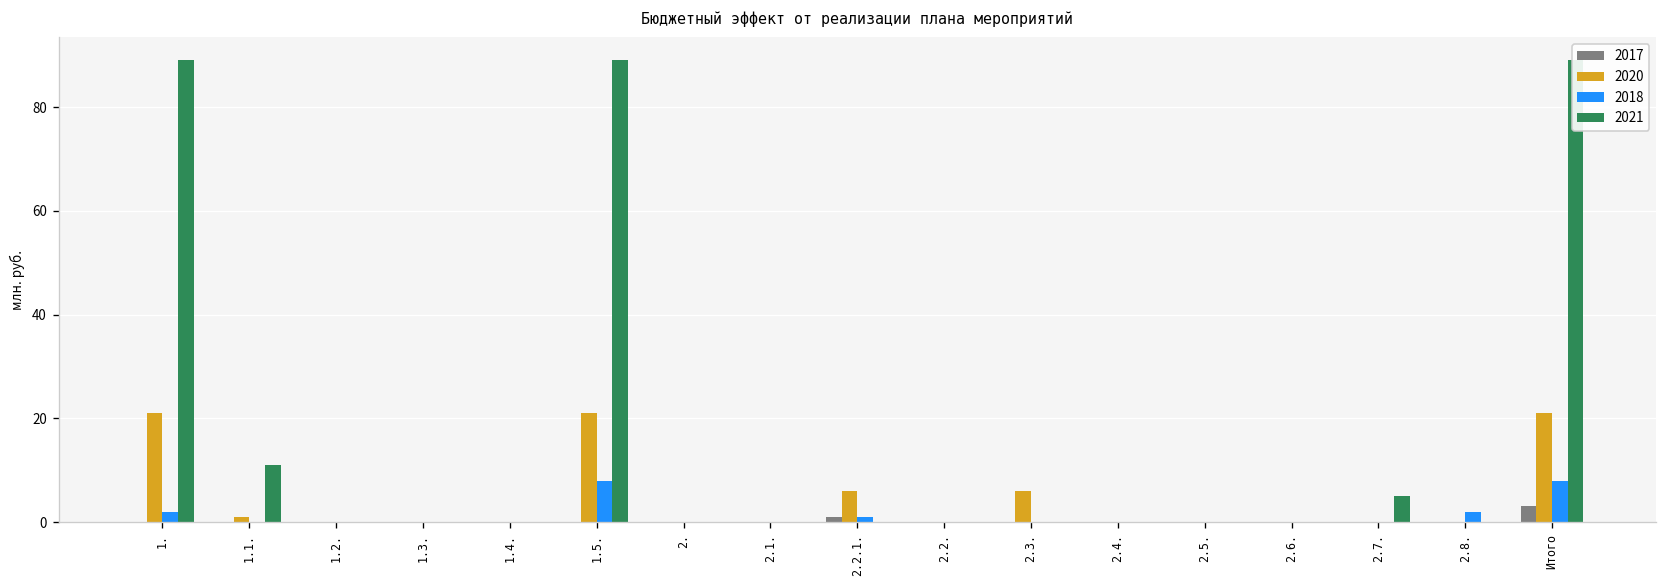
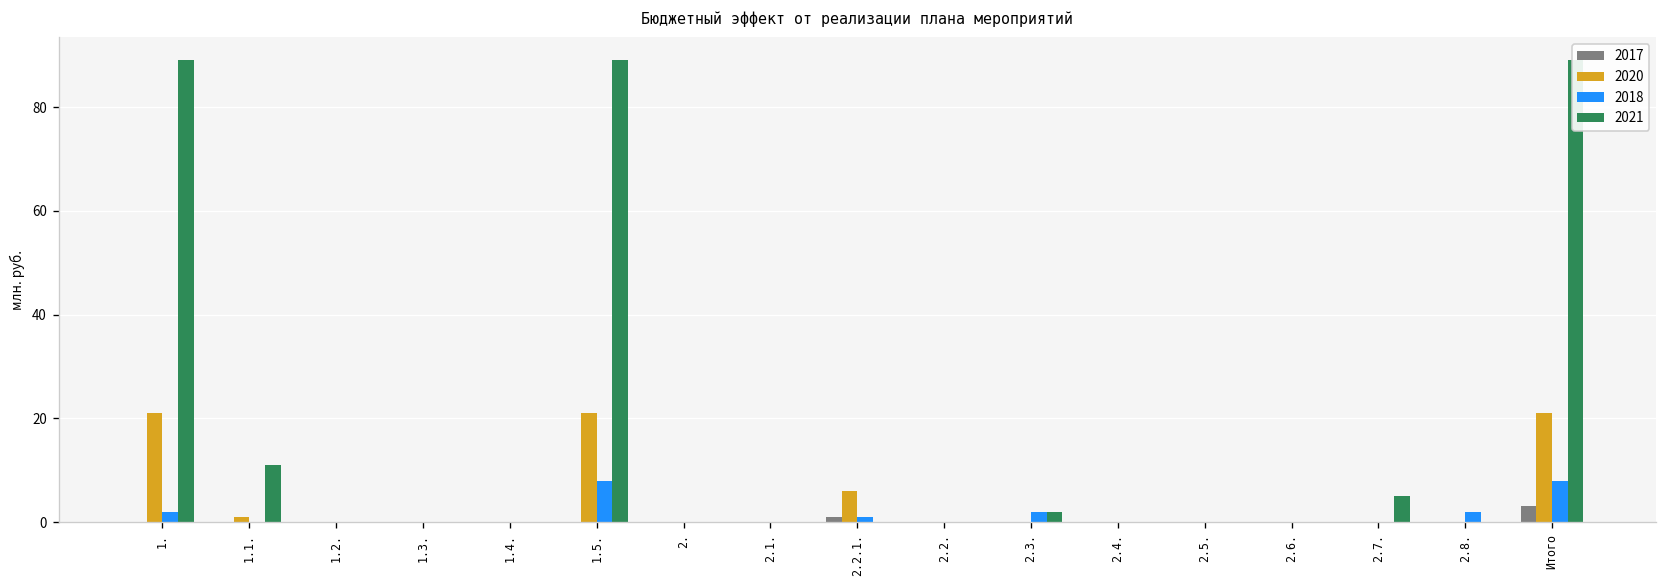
2020, 2.3.: 6 -> 0
2018, 2.3.: 0 -> 2
2021, 2.3.: 0 -> 2
